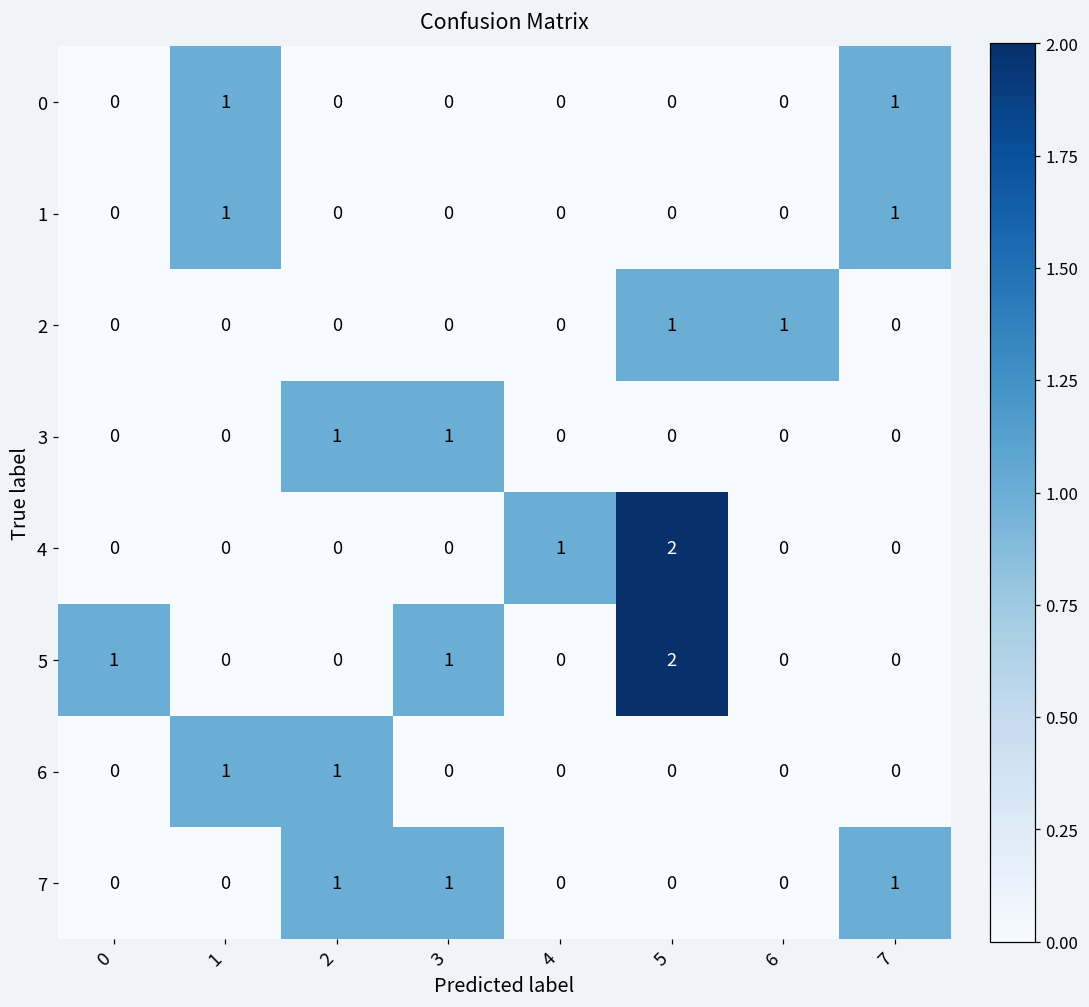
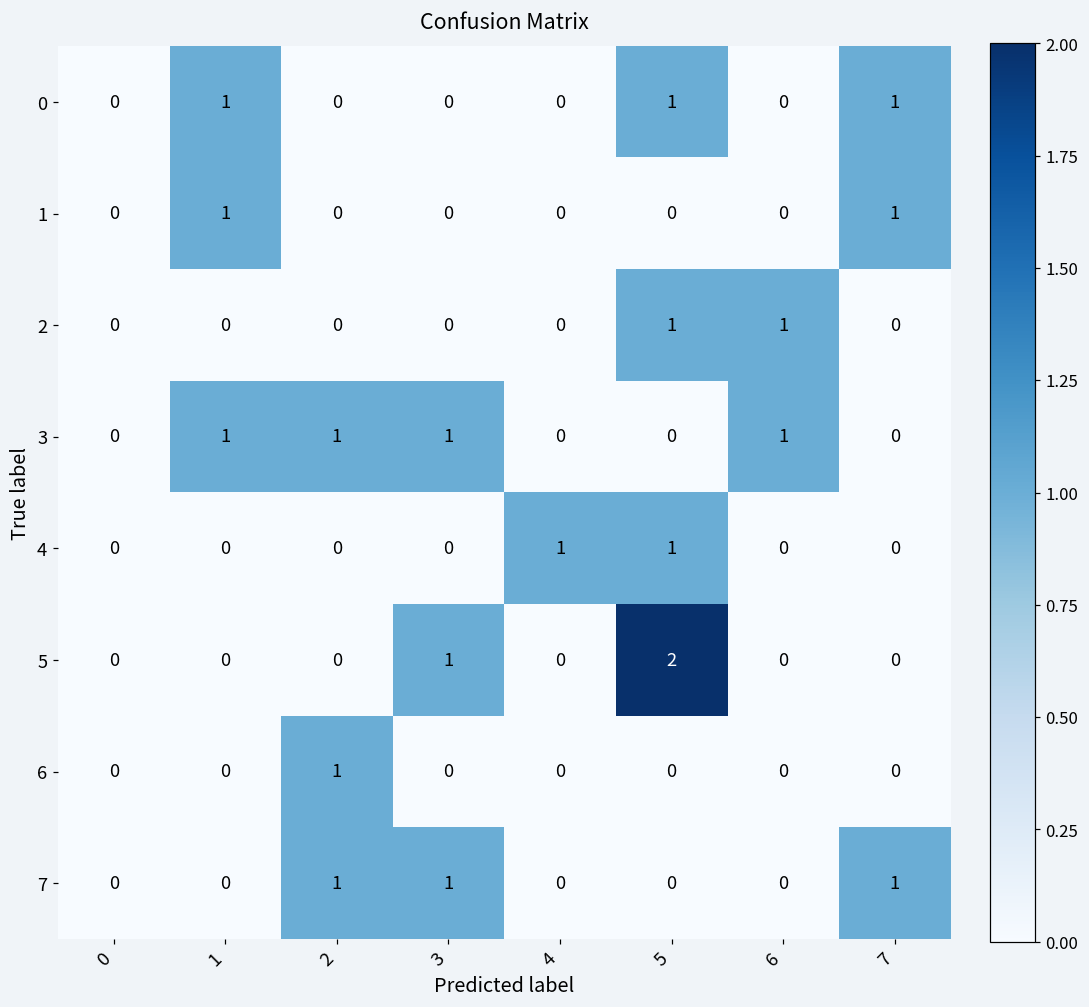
0, 5: 0 -> 1
3, 1: 0 -> 1
3, 6: 0 -> 1
4, 5: 2 -> 1
5, 0: 1 -> 0
6, 1: 1 -> 0
